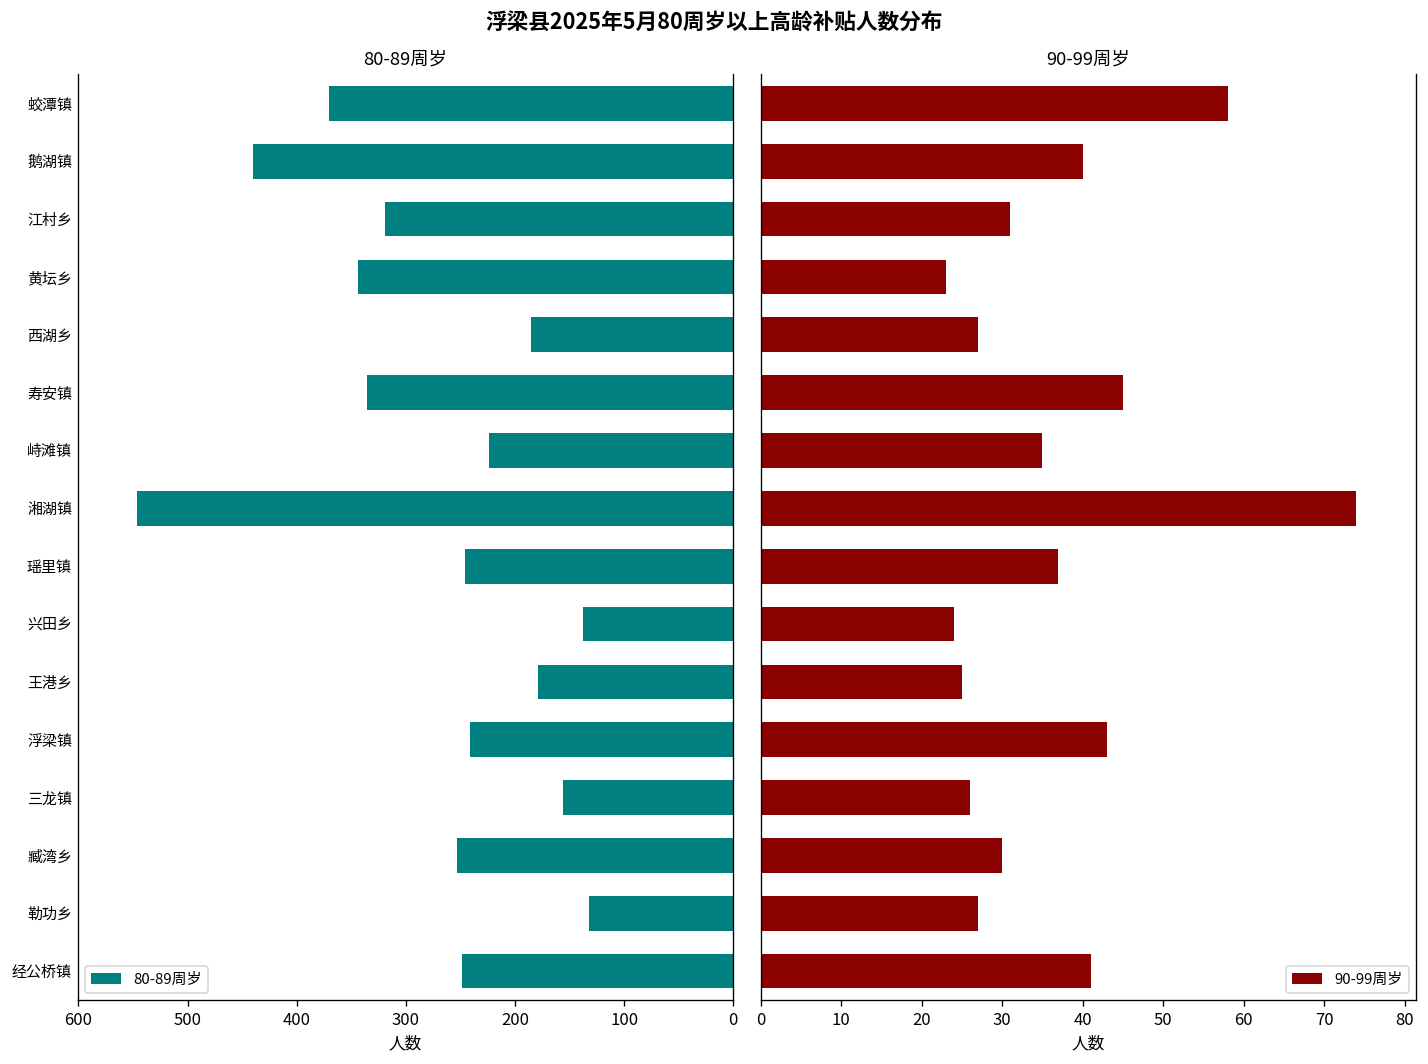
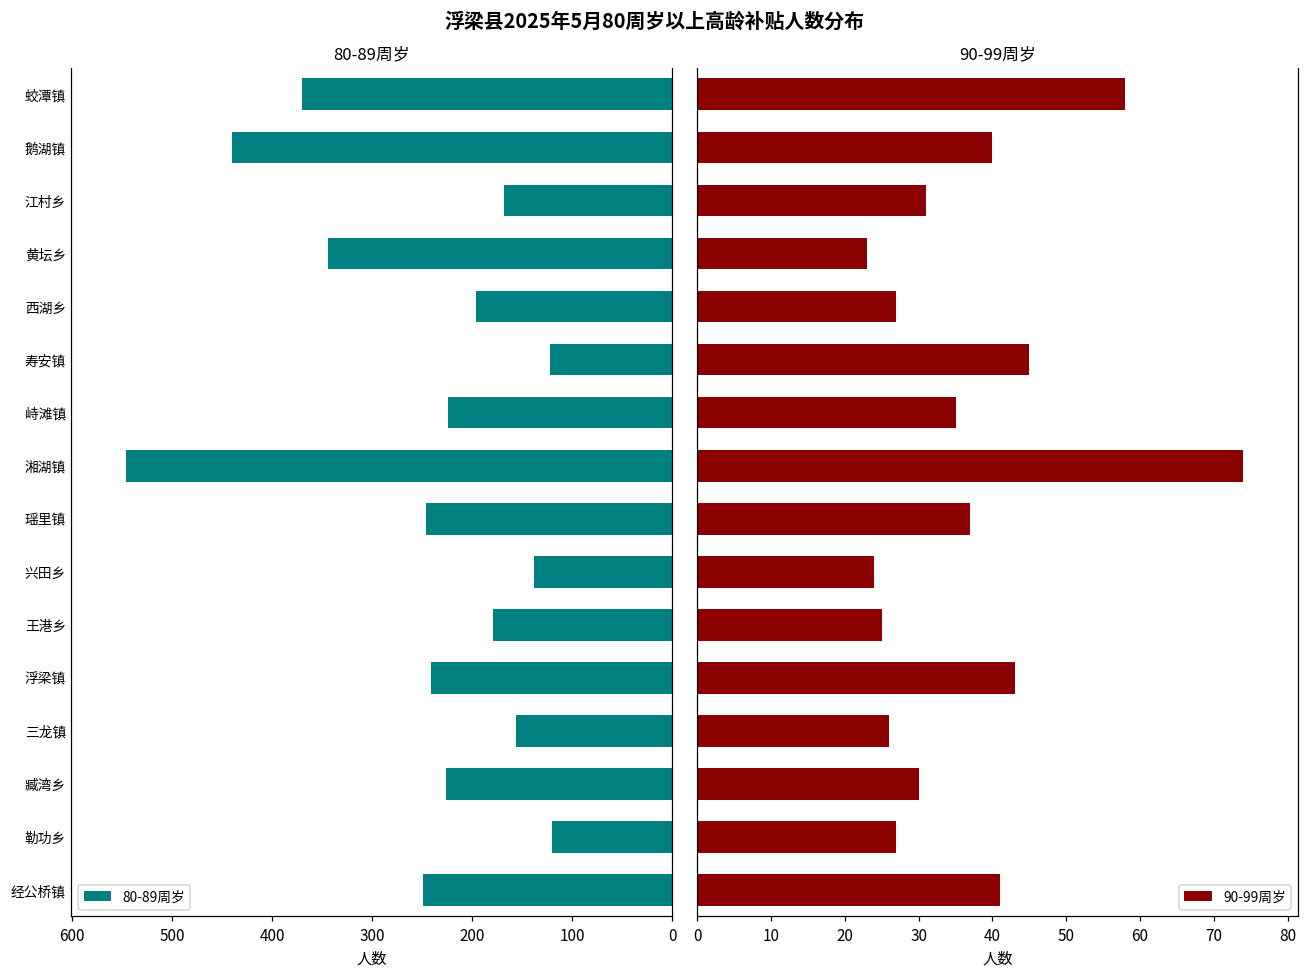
80-89周岁, 江村乡: 320 -> 170
80-89周岁, 西湖乡: 190 -> 200
80-89周岁, 寿安镇: 340 -> 120
80-89周岁, 臧湾乡: 250 -> 230
80-89周岁, 勒功乡: 130 -> 120
